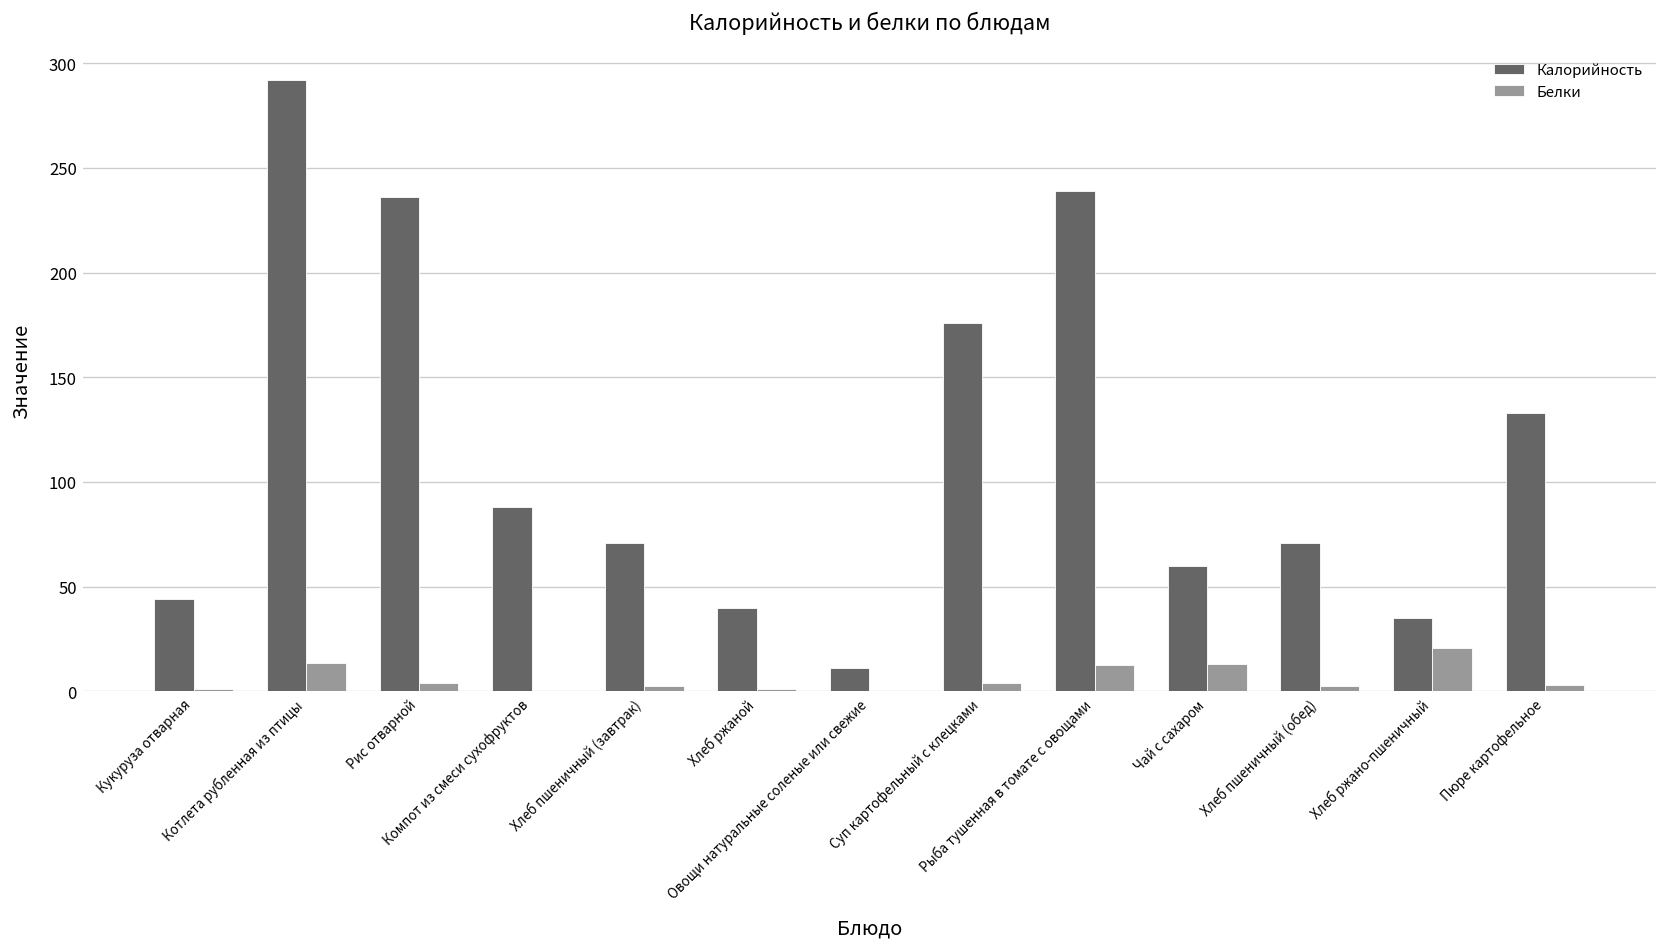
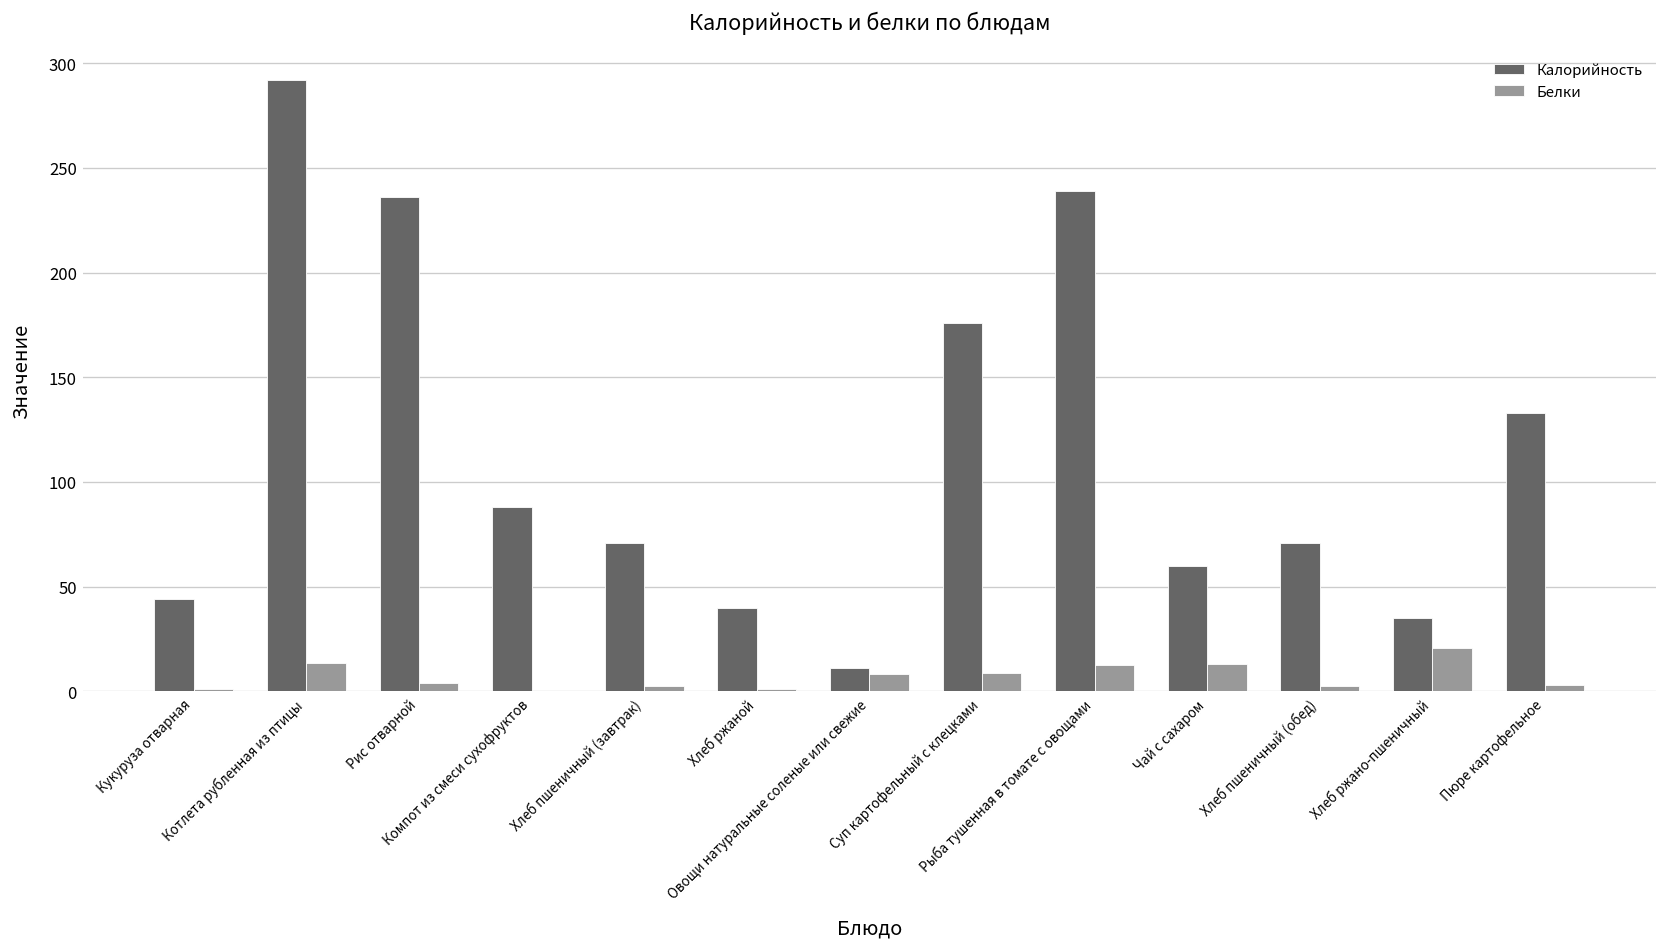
Белки, Овощи натуральные соленые или свежие: 0 -> 8
Белки, Суп картофельный с клецками: 4 -> 9
